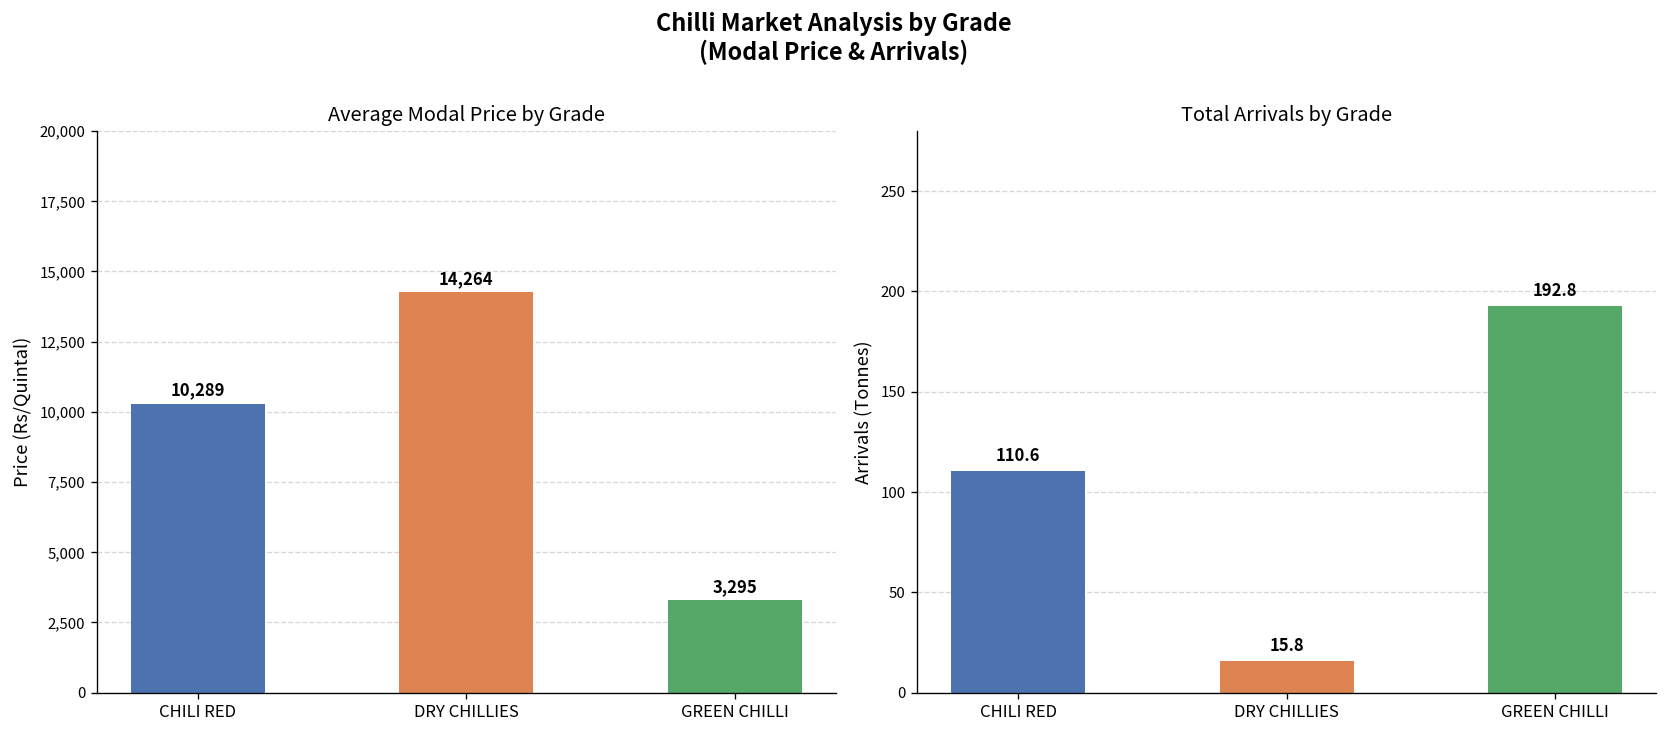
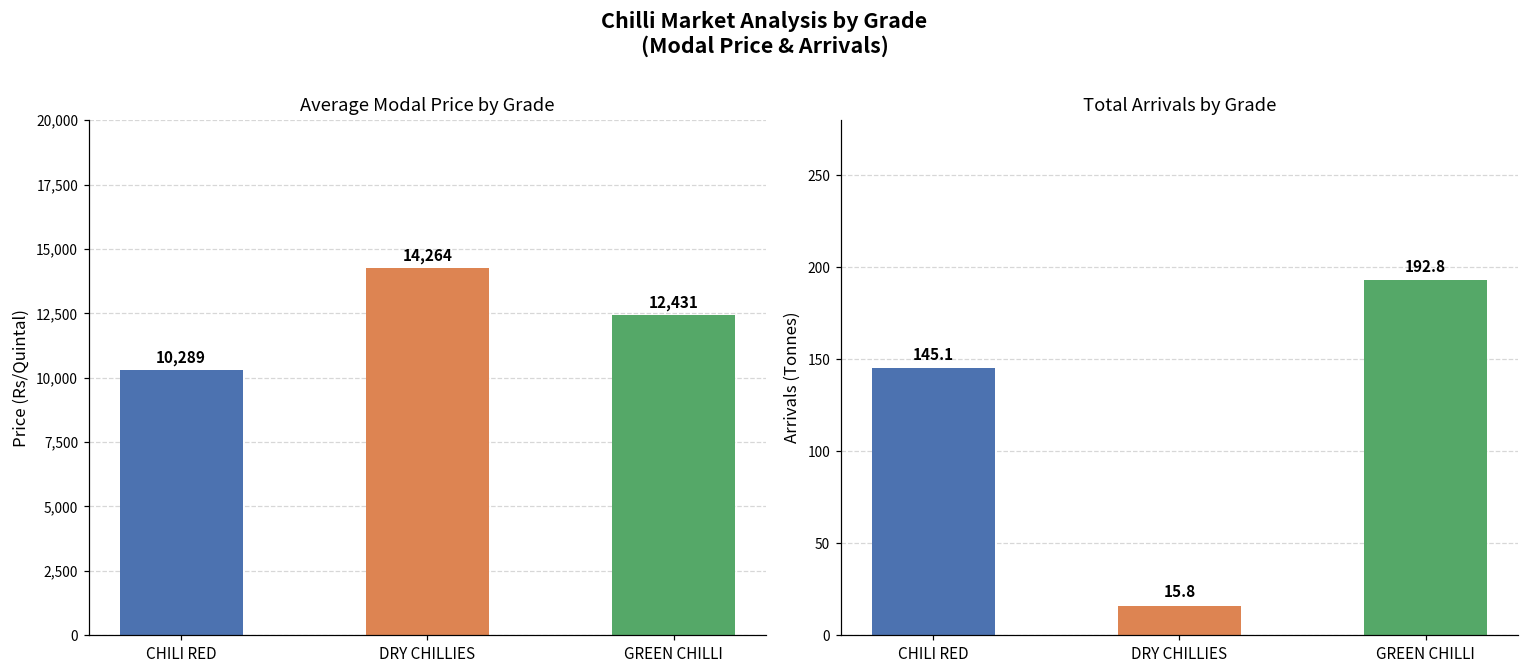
Average Modal Price by Grade, GREEN CHILLI: 3,295 -> 12,431
Total Arrivals by Grade, CHILI RED: 110.6 -> 145.1
